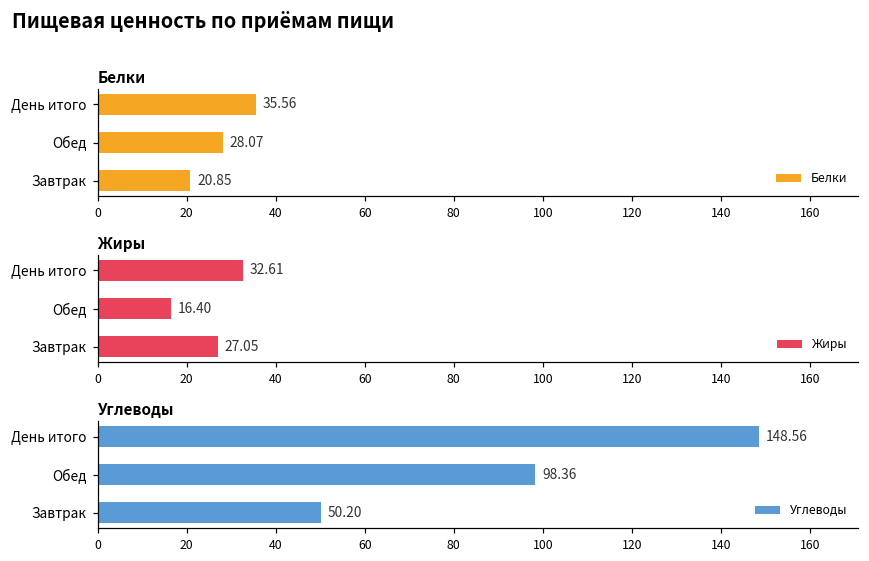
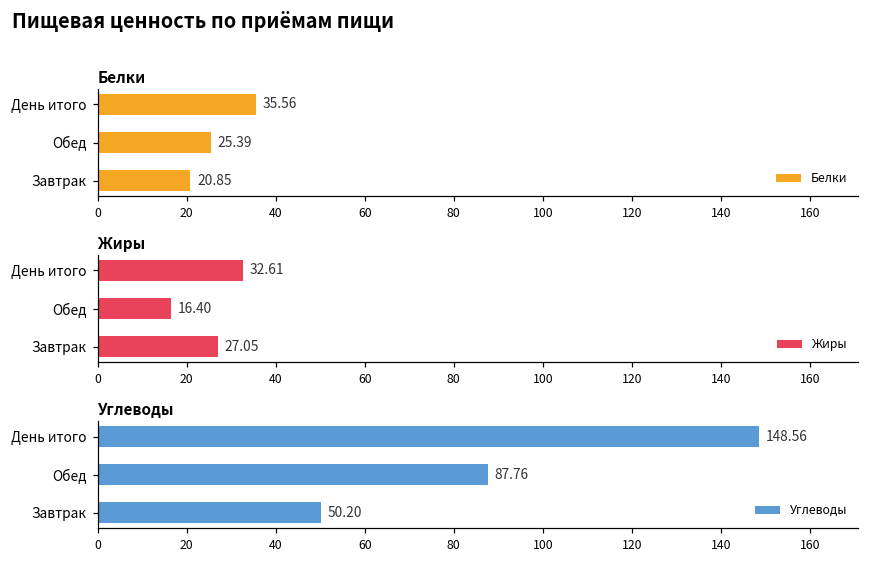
Белки, Обед: 28.07 -> 25.39
Углеводы, Обед: 98.36 -> 87.76
